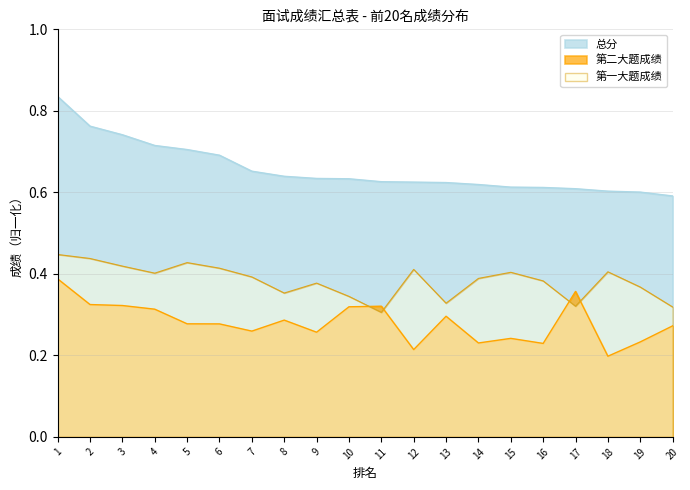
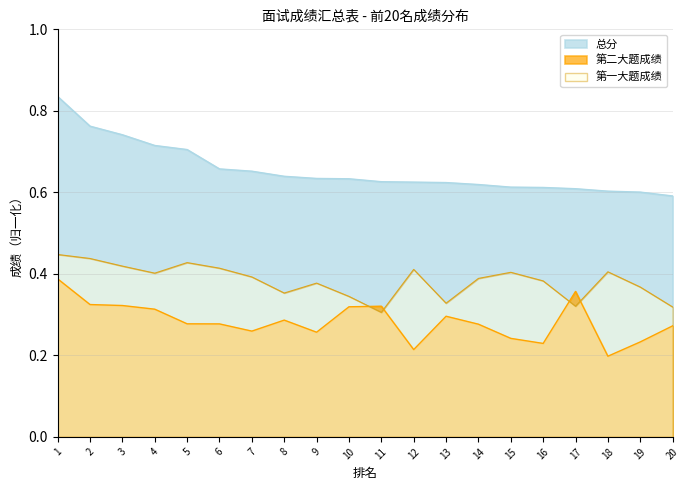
总分, 6: 0.69 -> 0.66
第二大题成绩, 14: 0.23 -> 0.28
